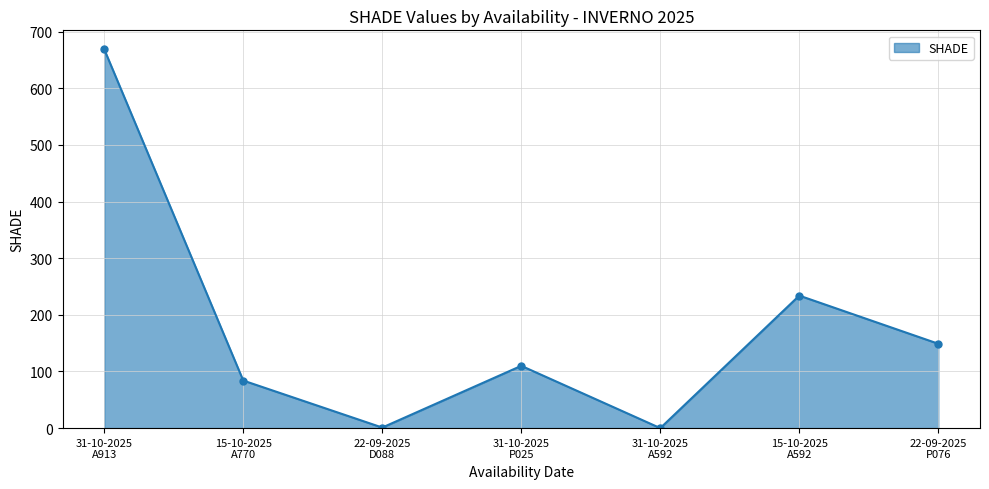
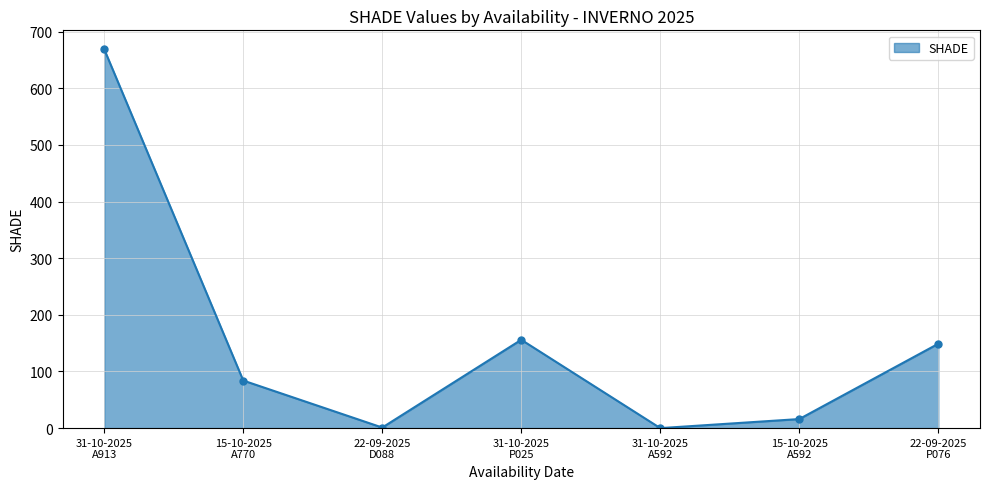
31-10-2025 P025: 110 -> 160
15-10-2025 A592: 230 -> 20
